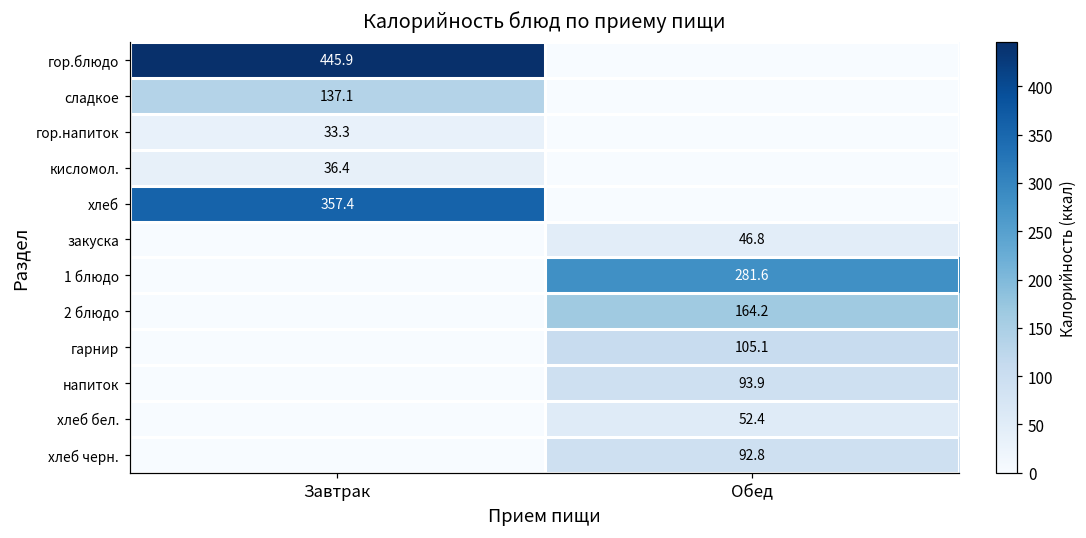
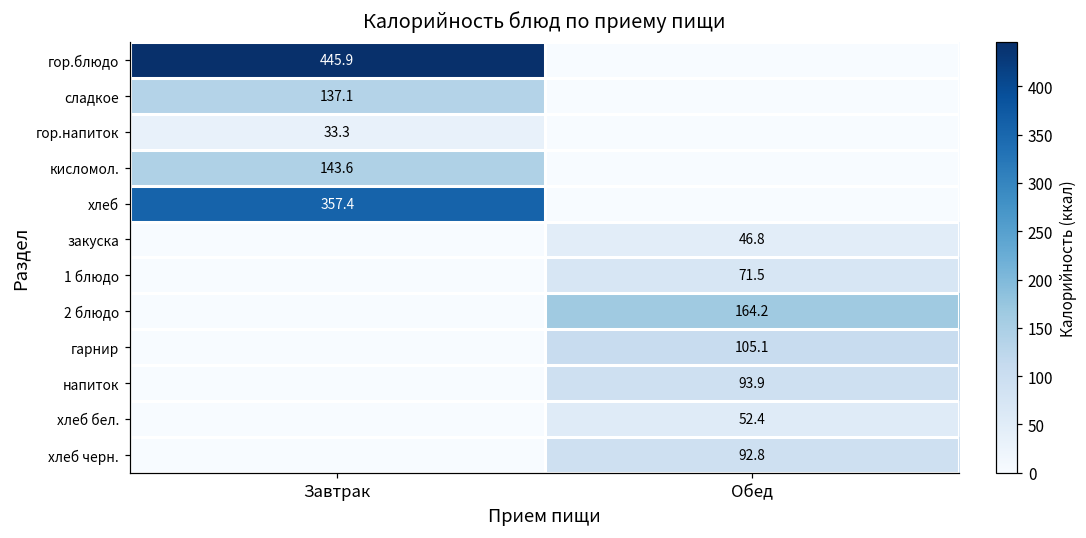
кисломол., Завтрак: 36.4 -> 143.6
1 блюдо, Обед: 281.6 -> 71.5
